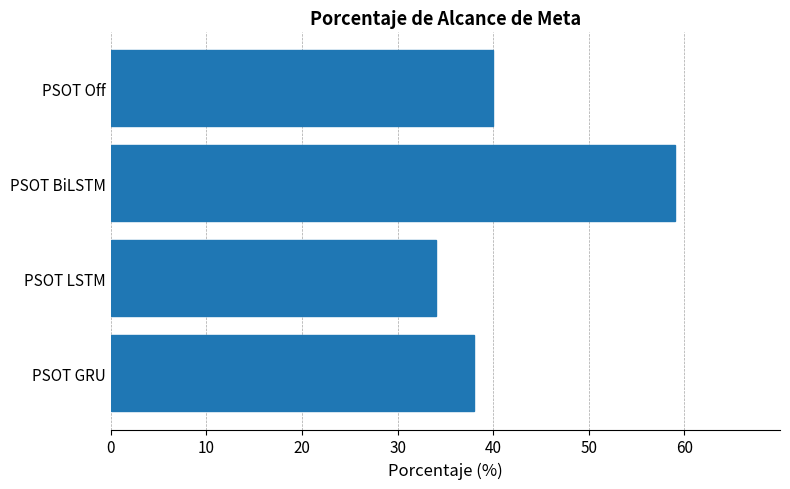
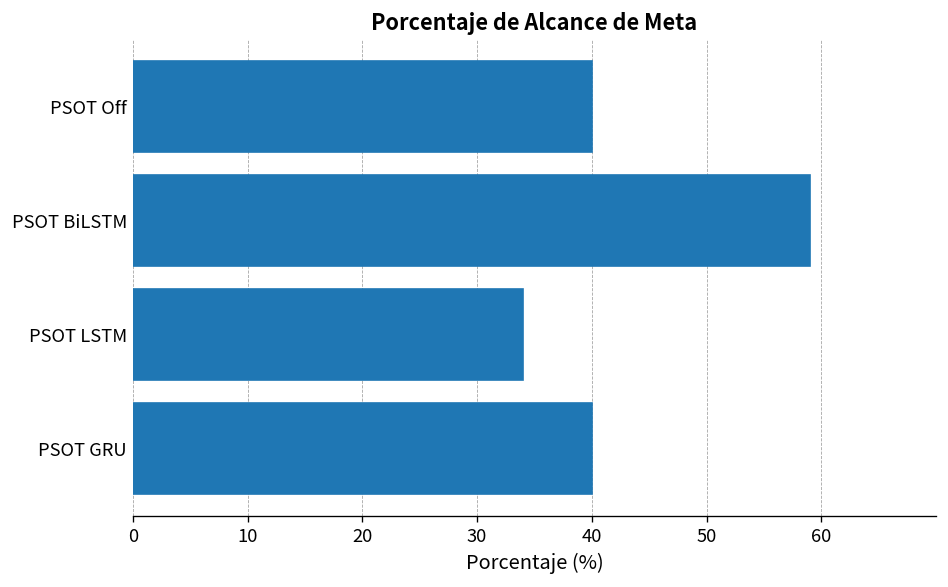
PSOT GRU: 38 -> 40
